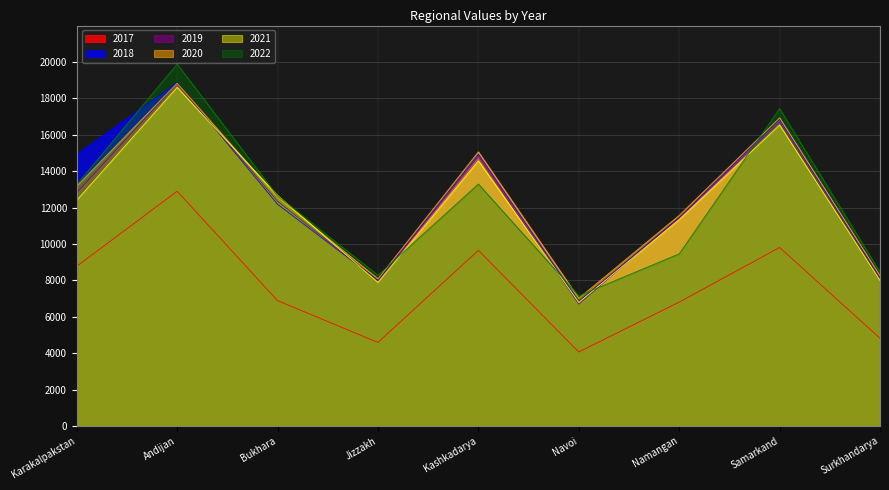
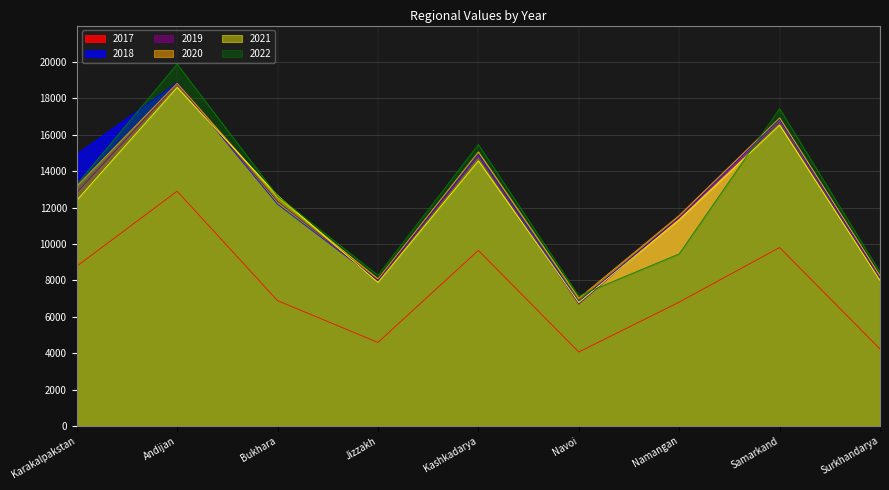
2022, Kashkadarya: 13300 -> 15500
2017, Surkhandarya: 4800 -> 4200
